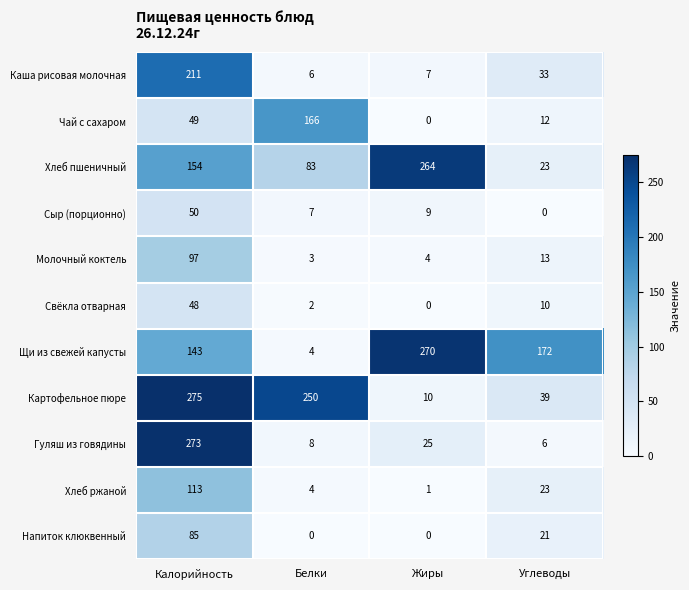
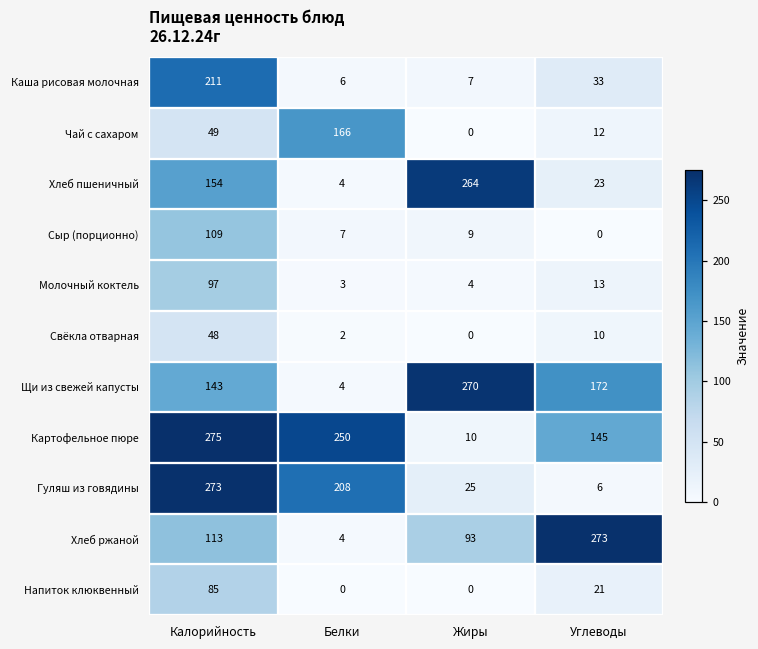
Хлеб пшеничный, Белки: 83 -> 4
Сыр (порционно), Калорийность: 50 -> 109
Картофельное пюре, Углеводы: 39 -> 145
Гуляш из говядины, Белки: 8 -> 208
Хлеб ржаной, Жиры: 1 -> 93
Хлеб ржаной, Углеводы: 23 -> 273
